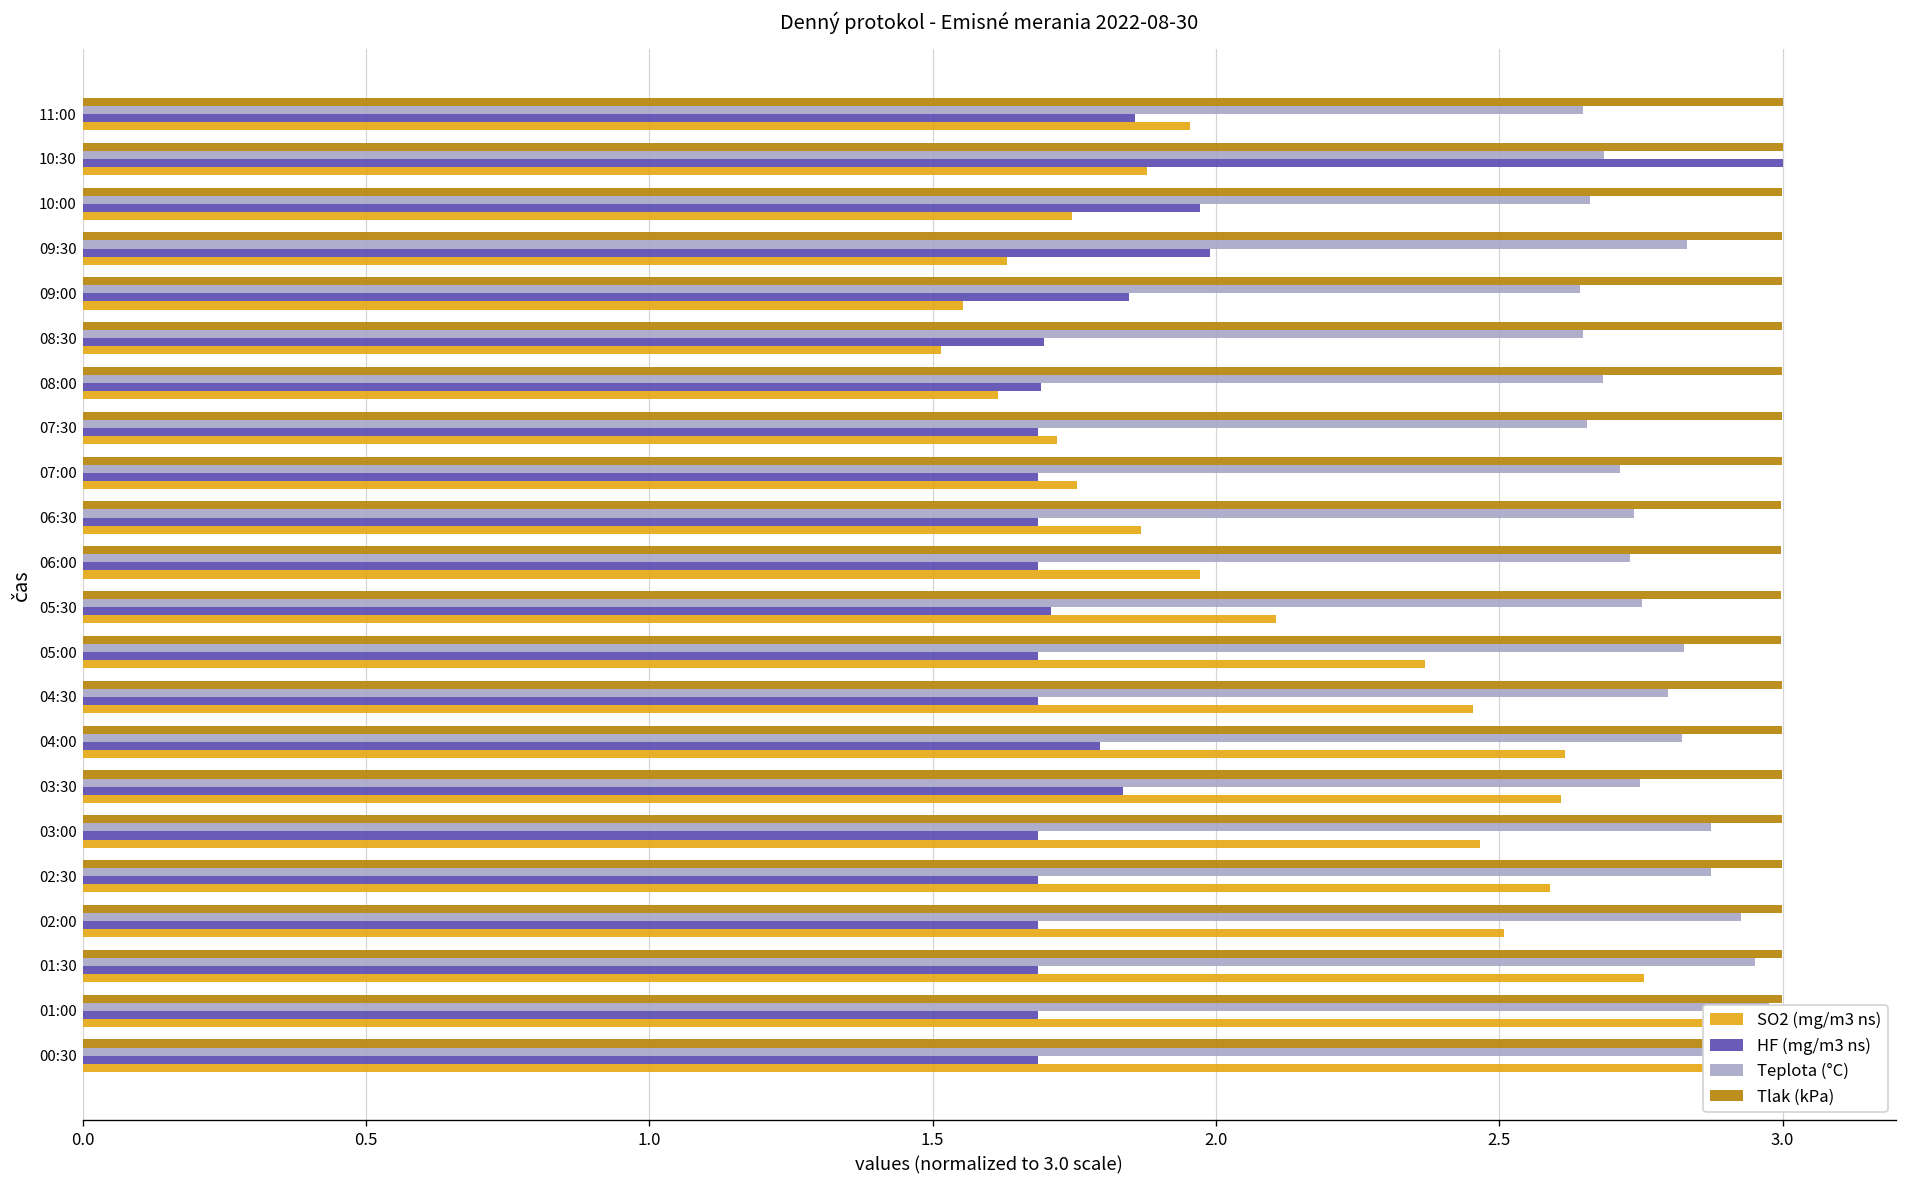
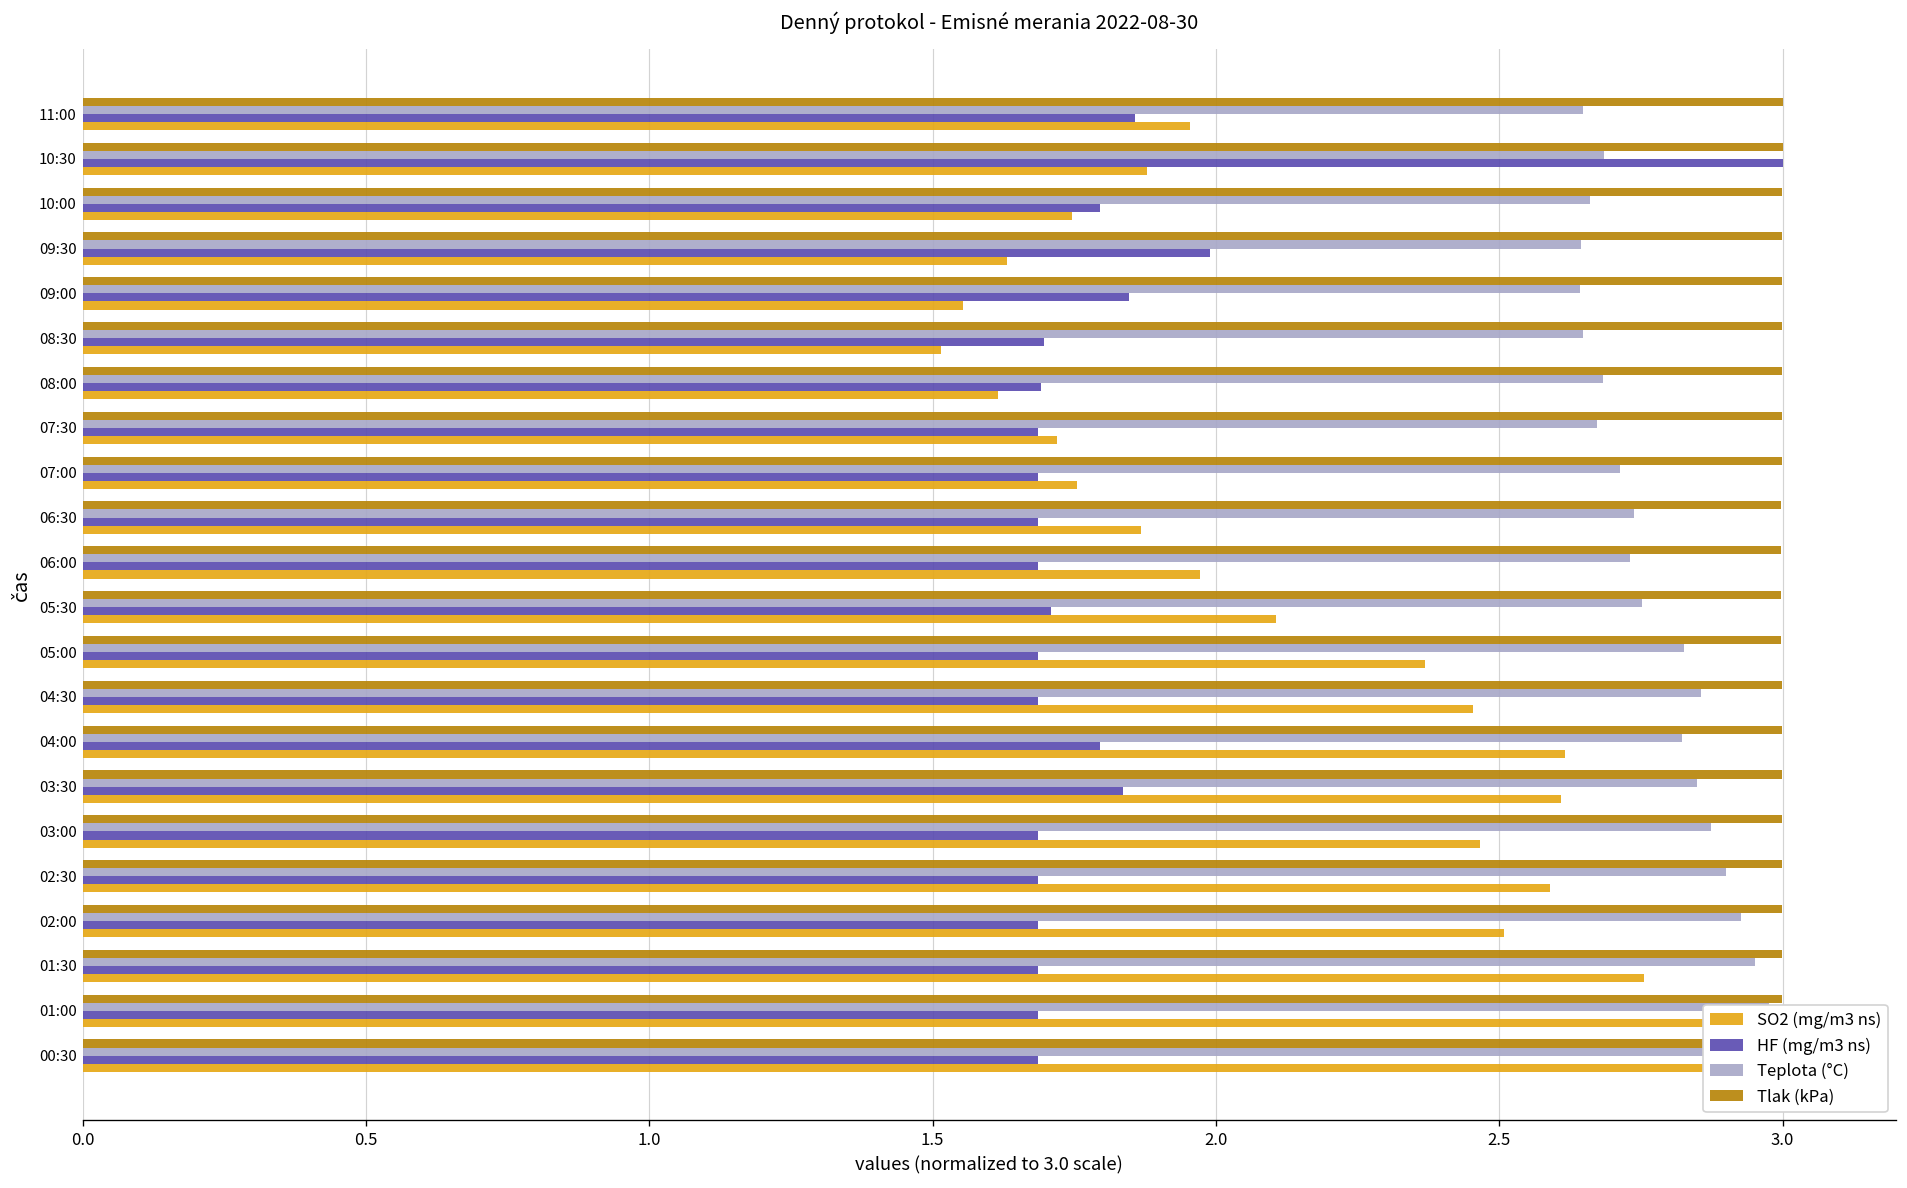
HF (mg/m3 ns), 10:00: 1.97 -> 1.80
Teplota (°C), 09:30: 2.83 -> 2.64
Teplota (°C), 07:30: 2.65 -> 2.67
Teplota (°C), 04:30: 2.80 -> 2.86
Teplota (°C), 03:30: 2.75 -> 2.85
Teplota (°C), 02:30: 2.87 -> 2.90
